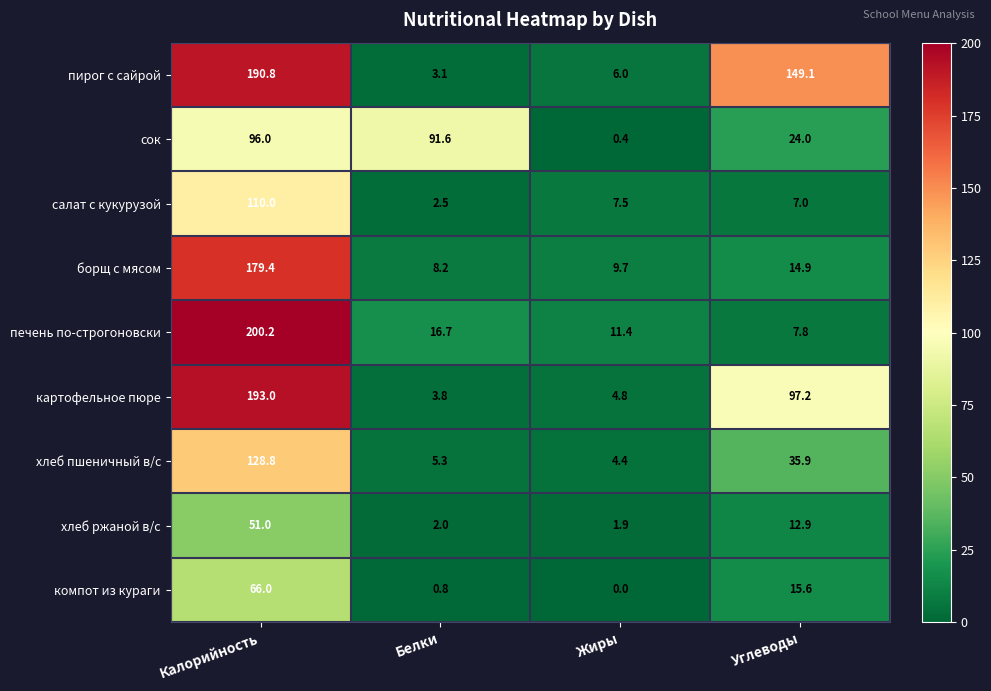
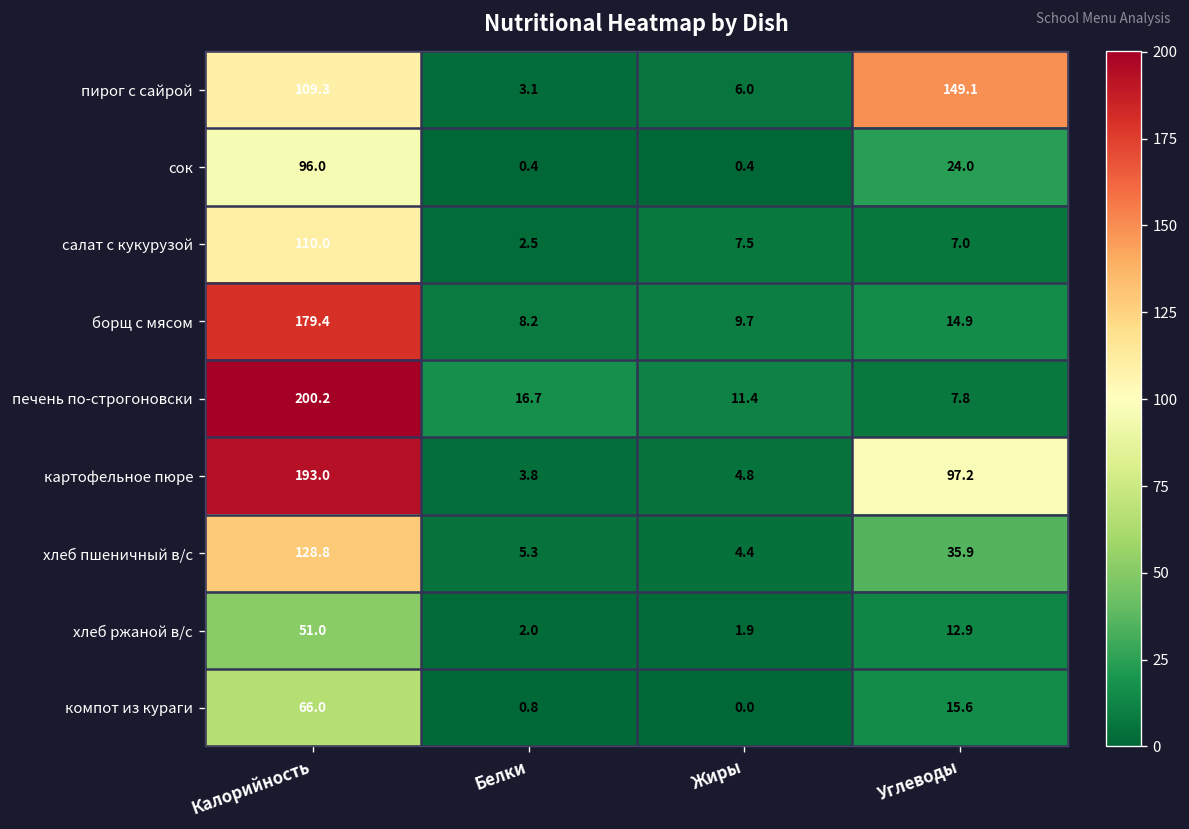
пирог с сайрой, Калорийность: 190.8 -> 109.3
сок, Белки: 91.6 -> 0.4
